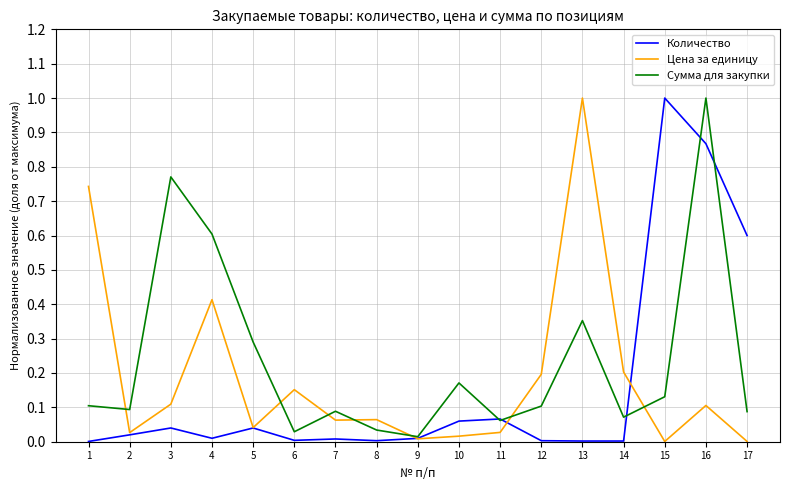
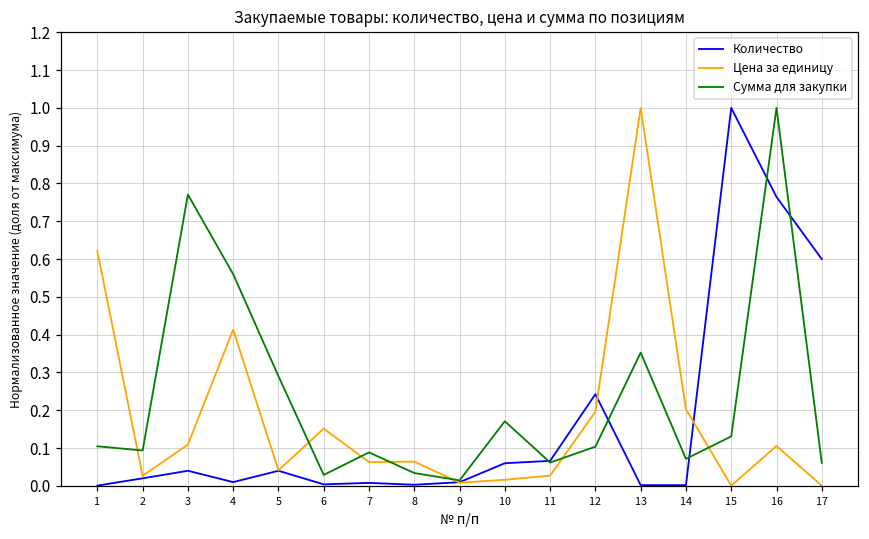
Цена за единицу, 1: 0.74 -> 0.62
Сумма для закупки, 4: 0.60 -> 0.56
Количество, 12: 0.00 -> 0.24
Количество, 16: 0.87 -> 0.76
Сумма для закупки, 17: 0.09 -> 0.06
